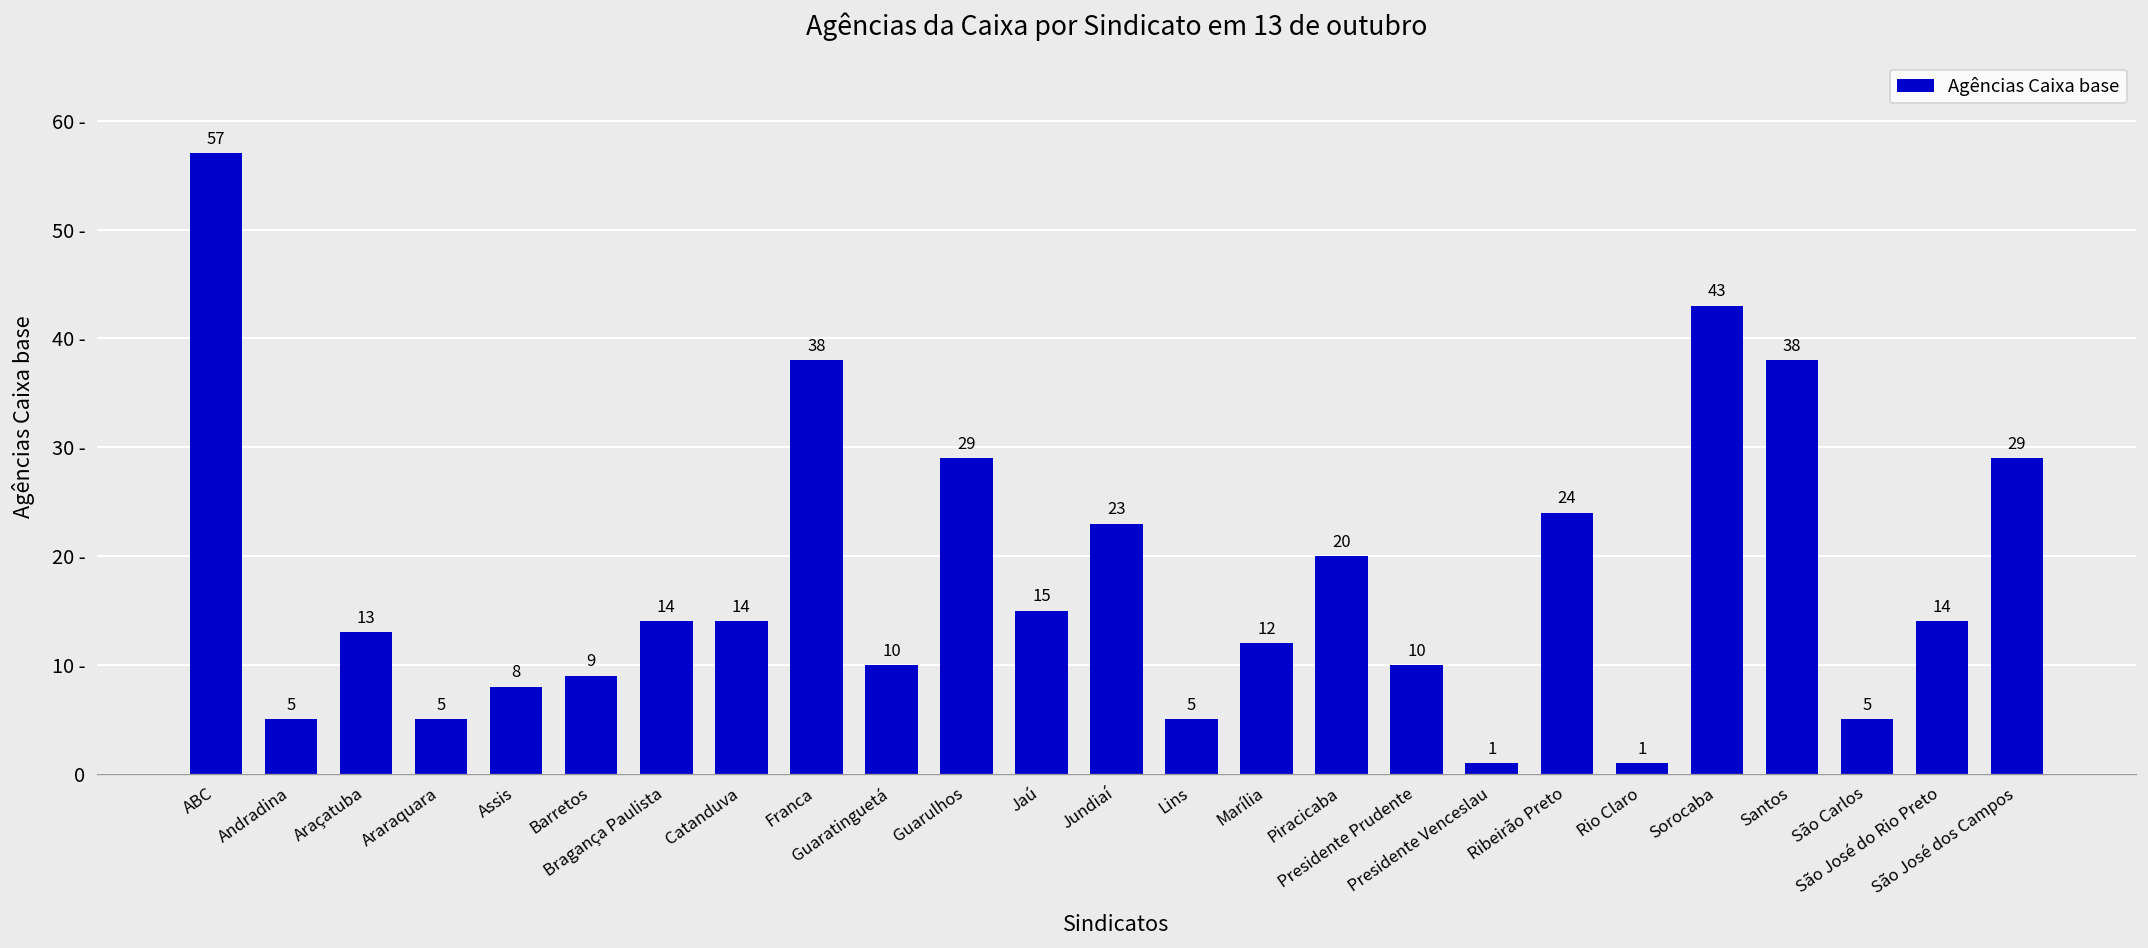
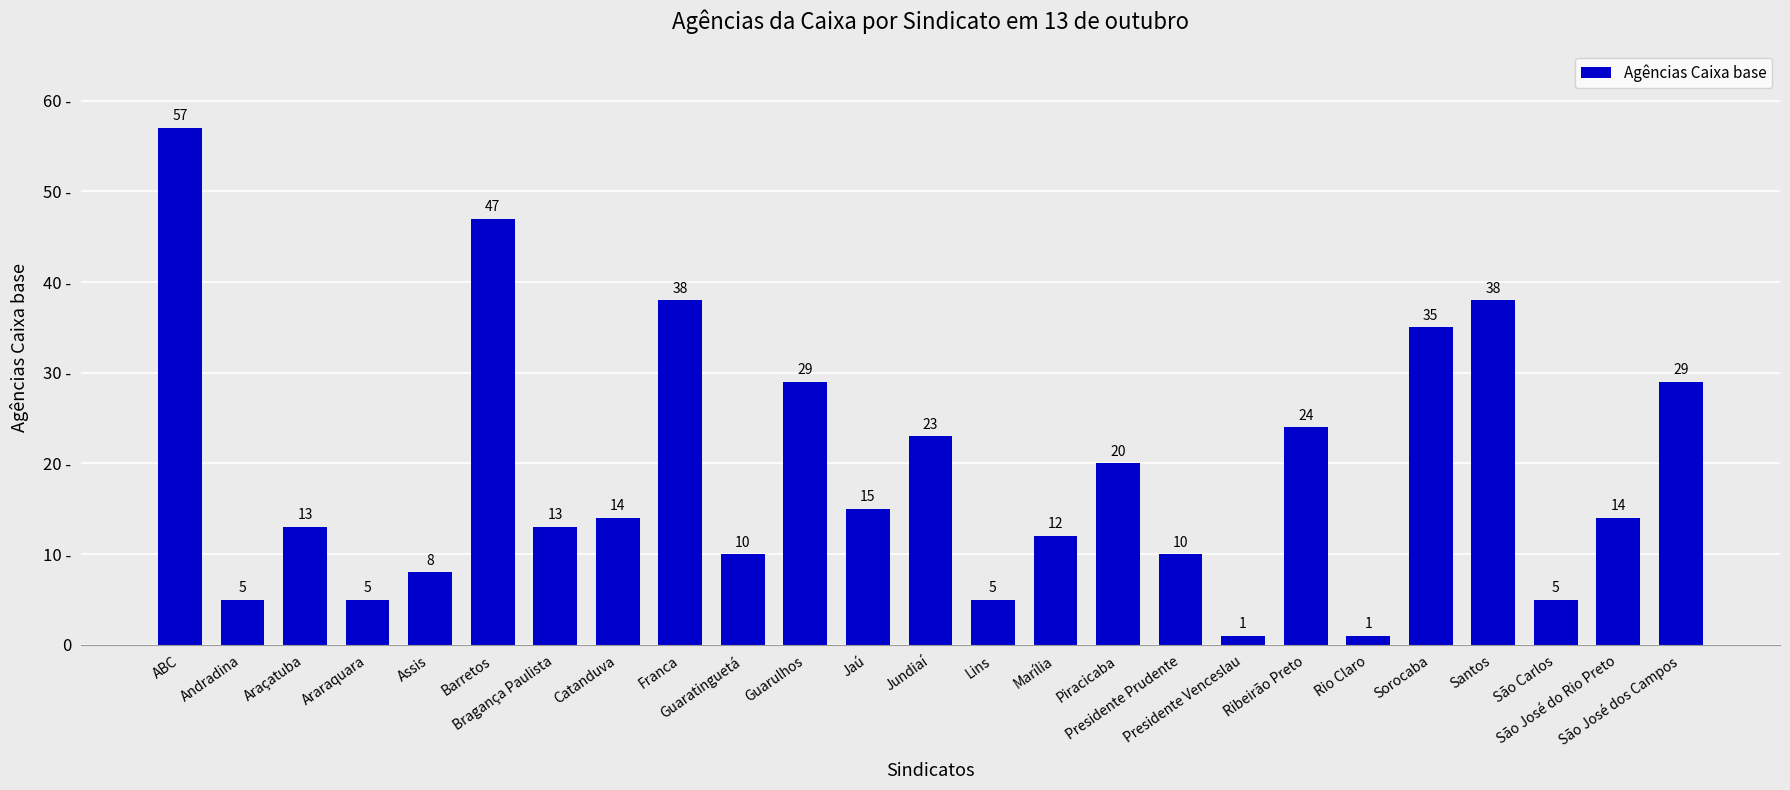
Barretos: 9 -> 47
Bragança Paulista: 14 -> 13
Sorocaba: 43 -> 35
